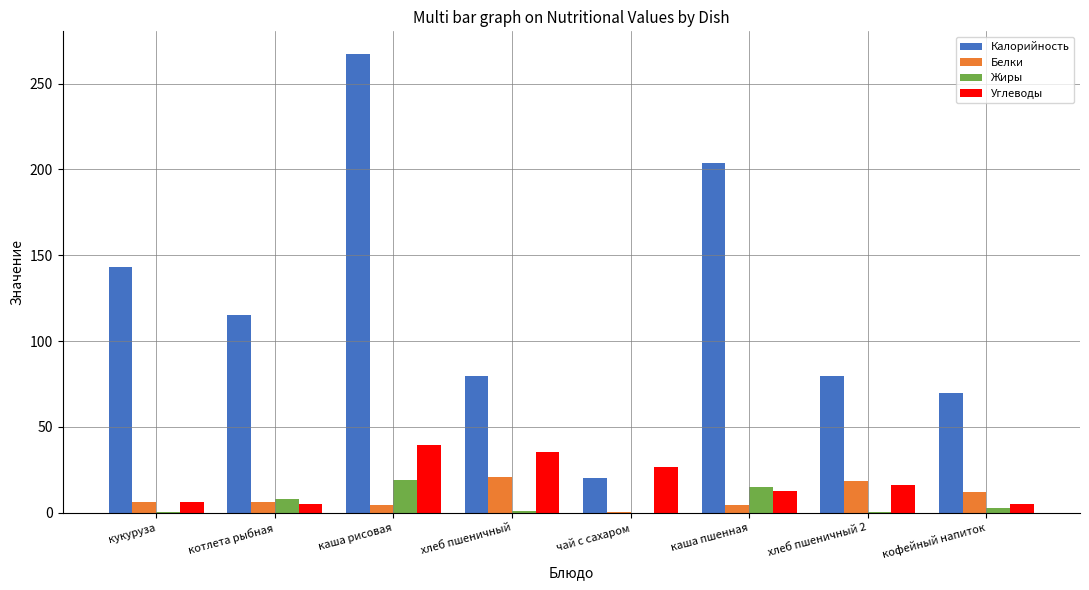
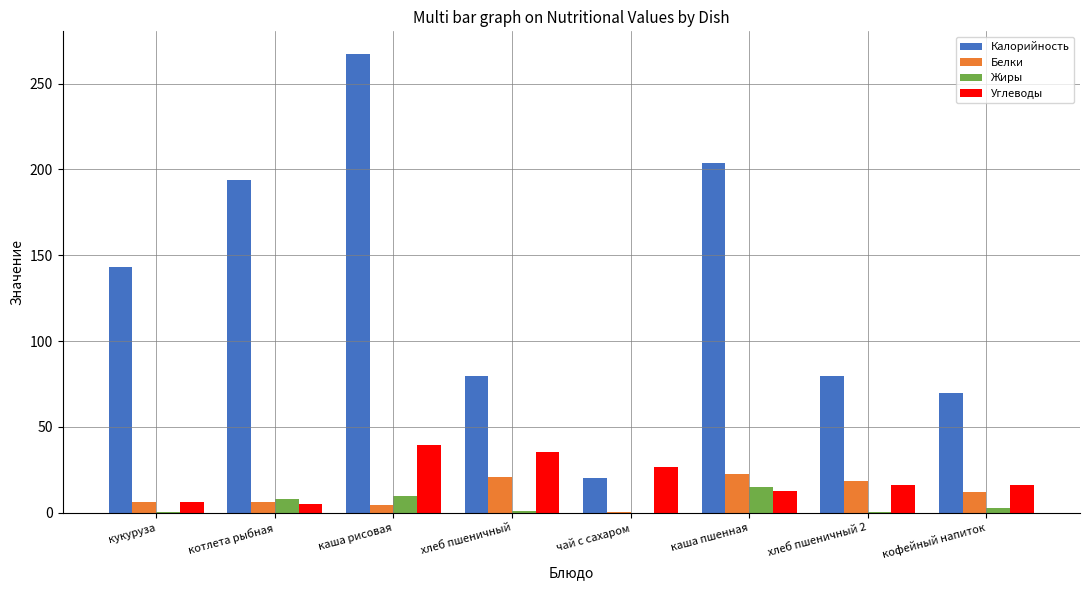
Калорийность, котлета рыбная: 115 -> 194
Жиры, каша рисовая: 19 -> 10
Белки, каша пшенная: 4 -> 23
Углеводы, кофейный напиток: 5 -> 16
